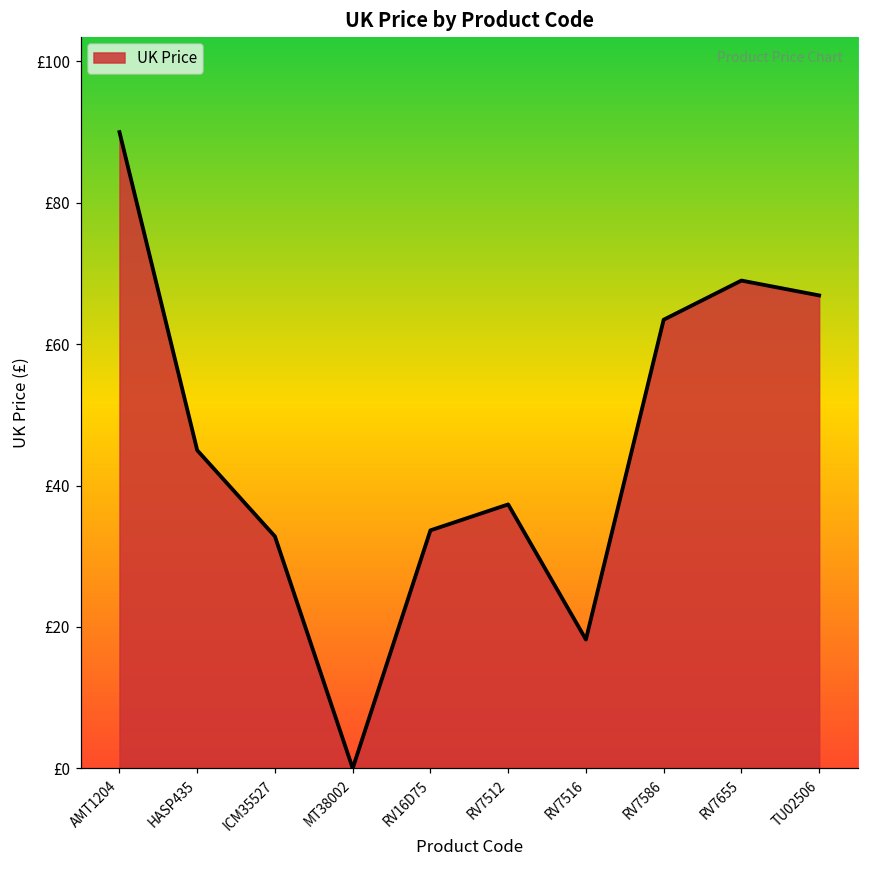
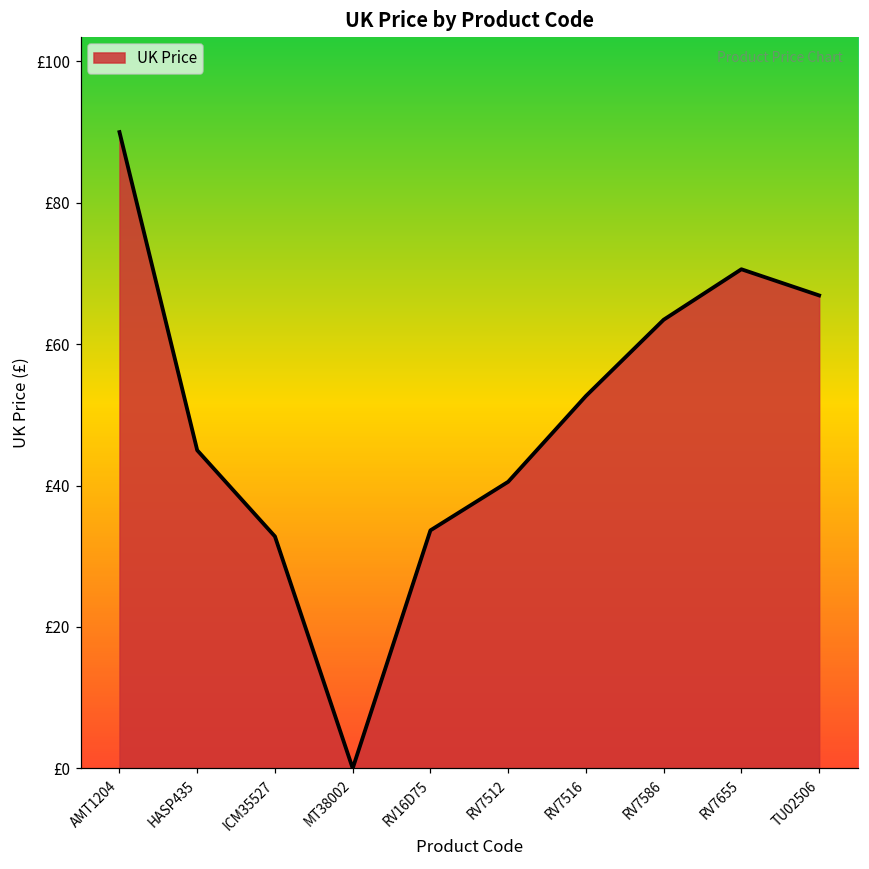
RV7512: £37 -> £41
RV7516: £18 -> £53
RV7655: £69 -> £71
